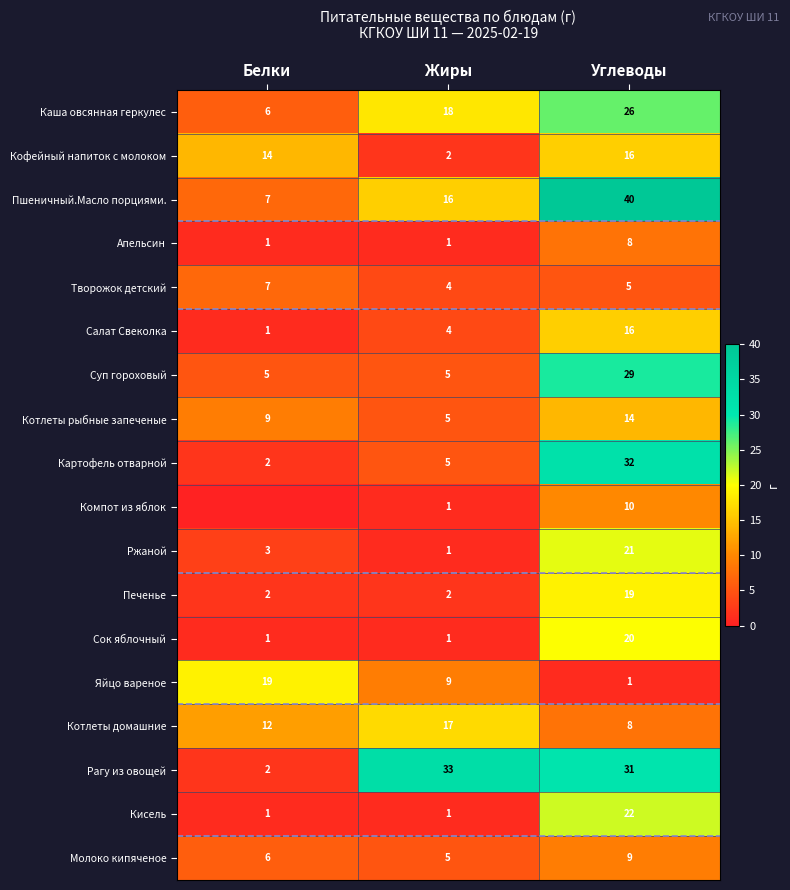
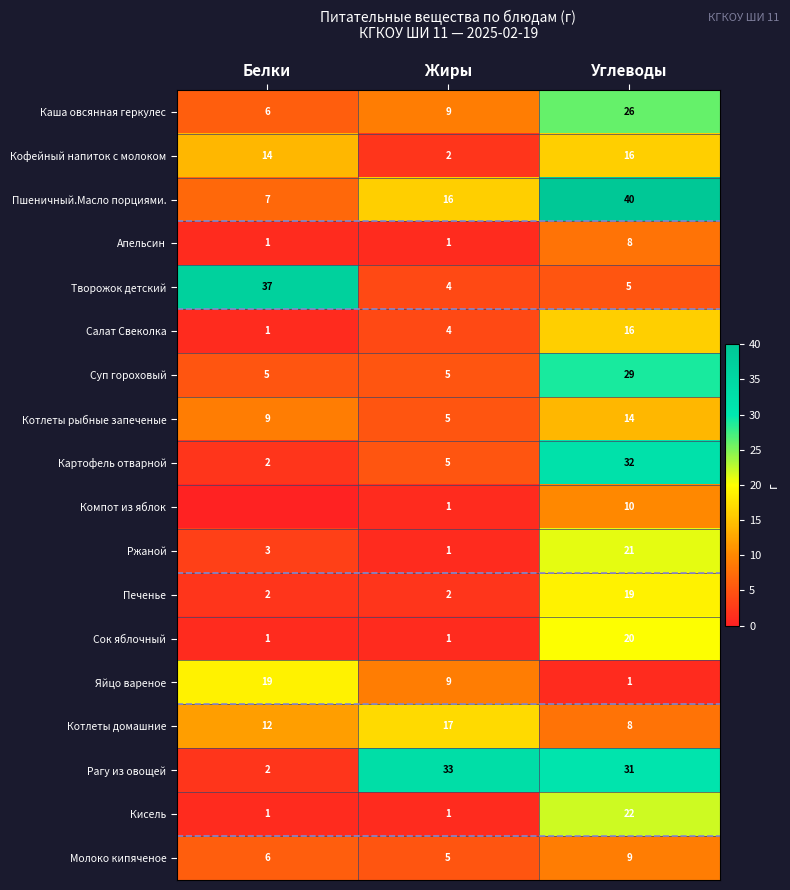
Каша овсянная геркулес, Жиры: 18 -> 9
Творожок детский, Белки: 7 -> 37
